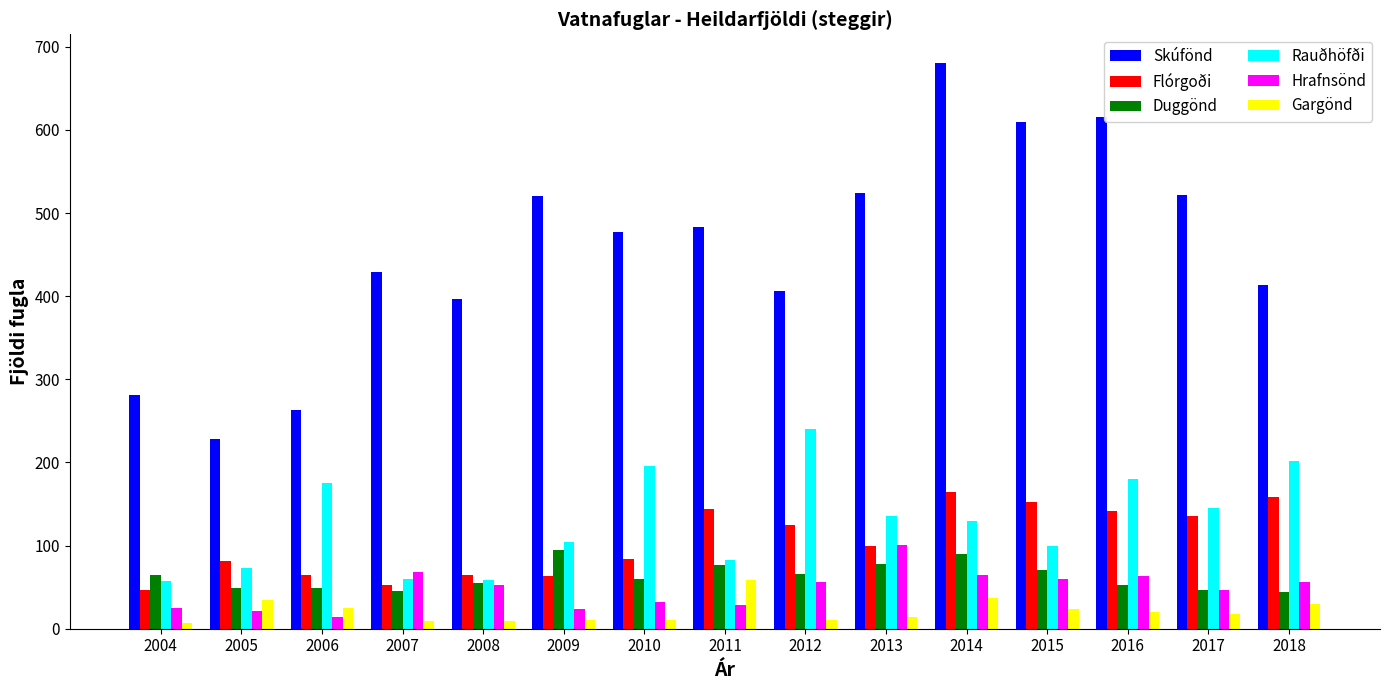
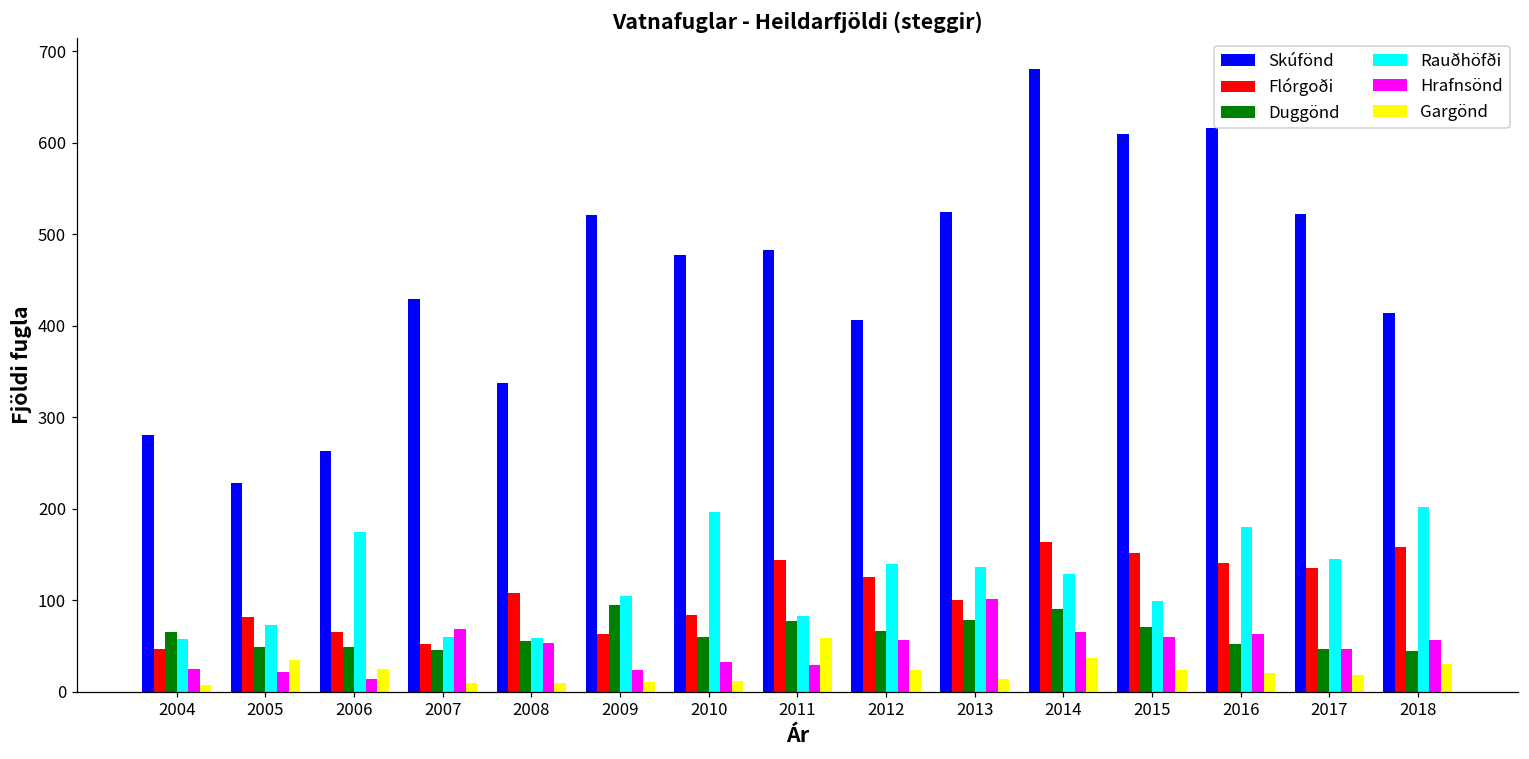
Skúfönd, 2008: 400 -> 340
Flórgoði, 2008: 60 -> 110
Rauðhöfði, 2012: 240 -> 140
Gargönd, 2012: 10 -> 20
